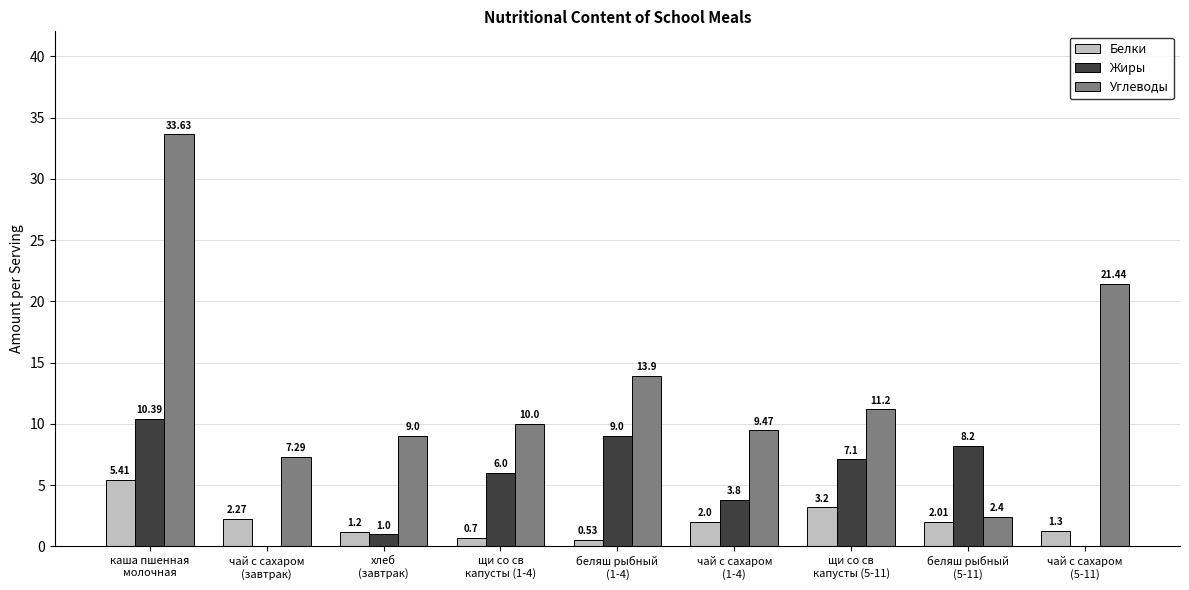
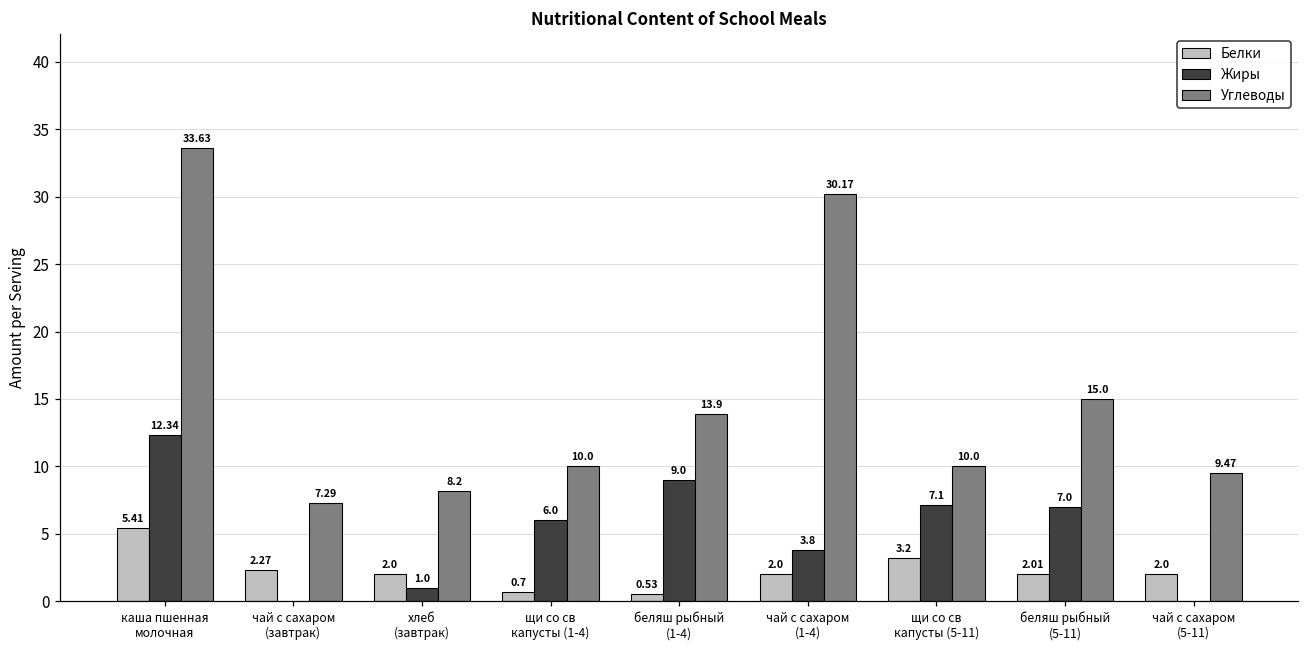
Жиры, каша пшенная молочная: 10.39 -> 12.34
Белки, хлеб (завтрак): 1.2 -> 2.0
Углеводы, хлеб (завтрак): 9.0 -> 8.2
Углеводы, чай с сахаром (1-4): 9.47 -> 30.17
Углеводы, щи со св капусты (5-11): 11.2 -> 10.0
Жиры, беляш рыбный (5-11): 8.2 -> 7.0
Углеводы, беляш рыбный (5-11): 2.4 -> 15.0
Белки, чай с сахаром (5-11): 1.3 -> 2.0
Углеводы, чай с сахаром (5-11): 21.44 -> 9.47
